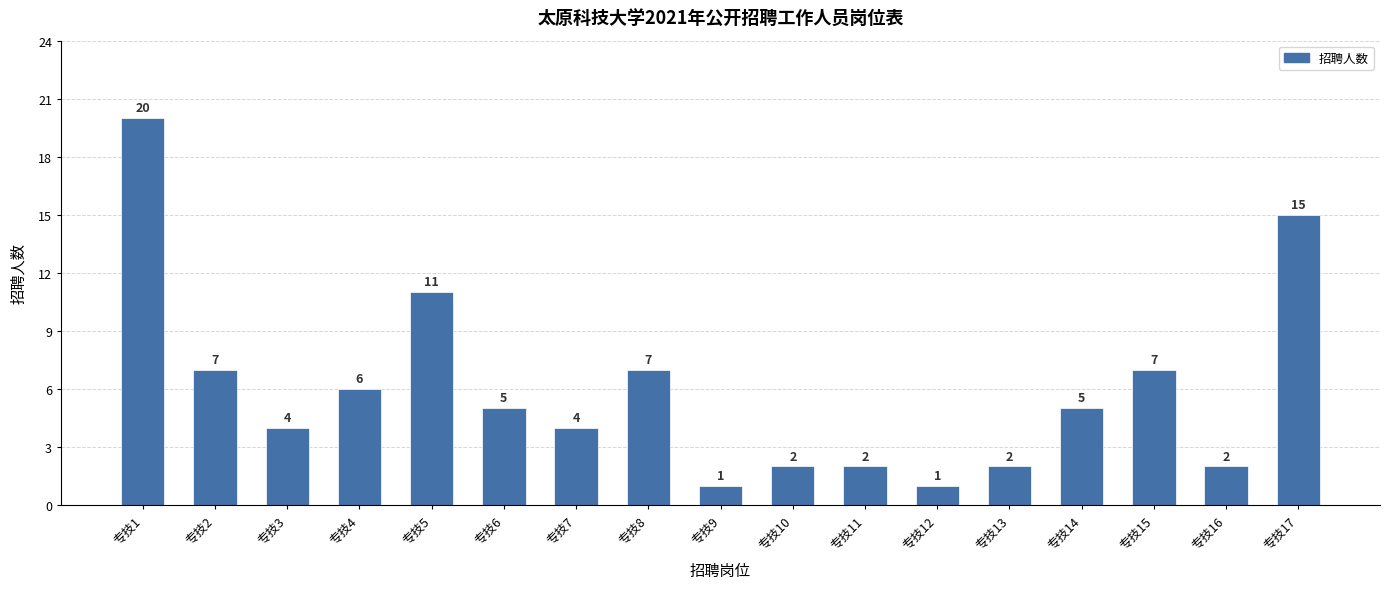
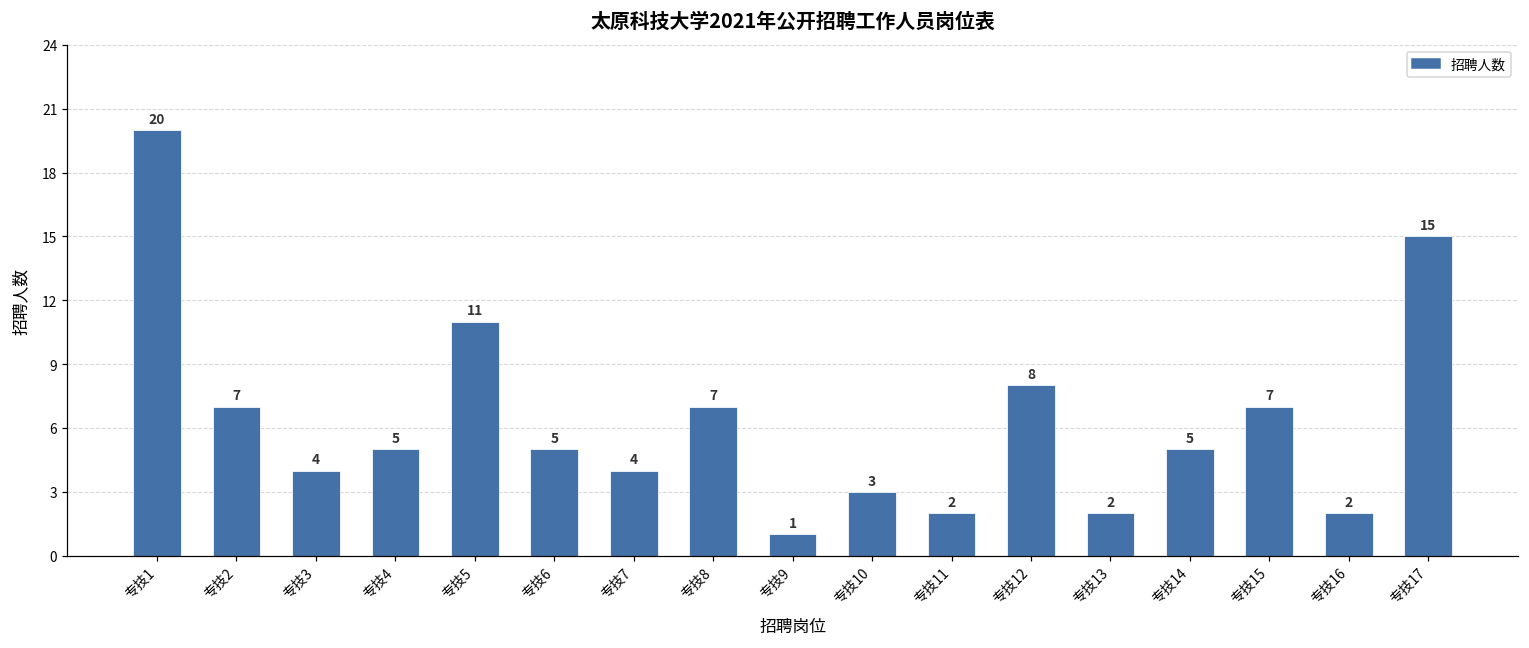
专技4: 6 -> 5
专技10: 2 -> 3
专技12: 1 -> 8
